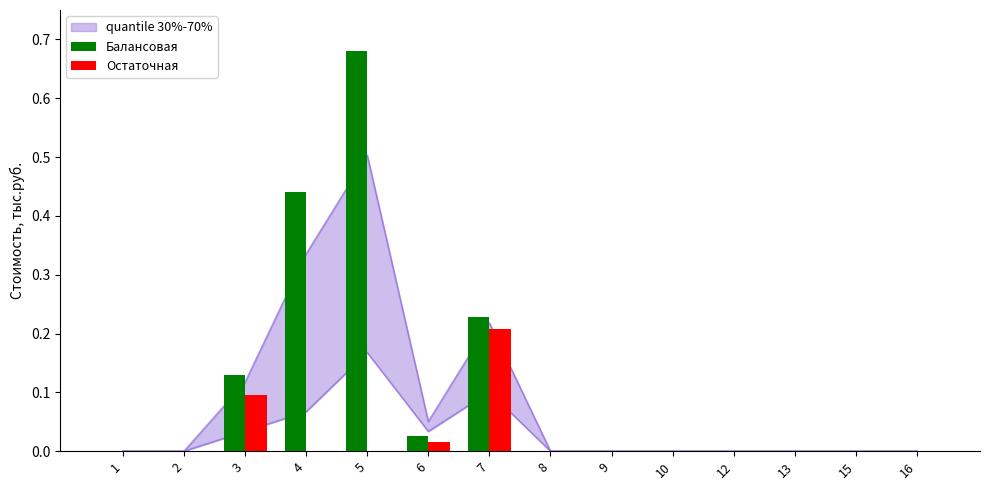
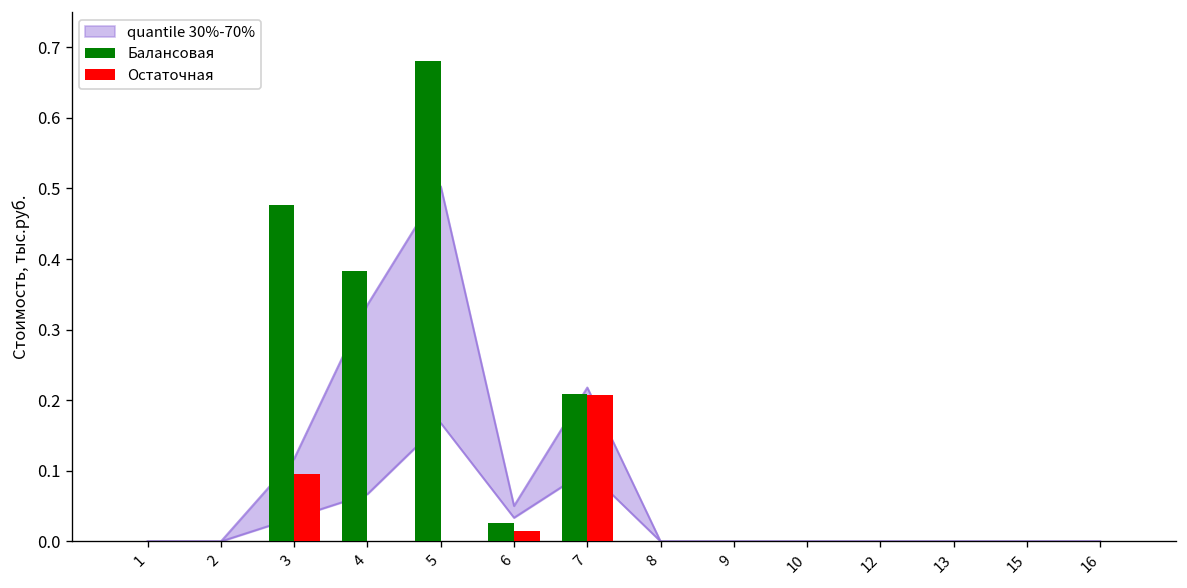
Балансовая, 3: 0.13 -> 0.48
Балансовая, 4: 0.44 -> 0.38
Балансовая, 7: 0.23 -> 0.21
